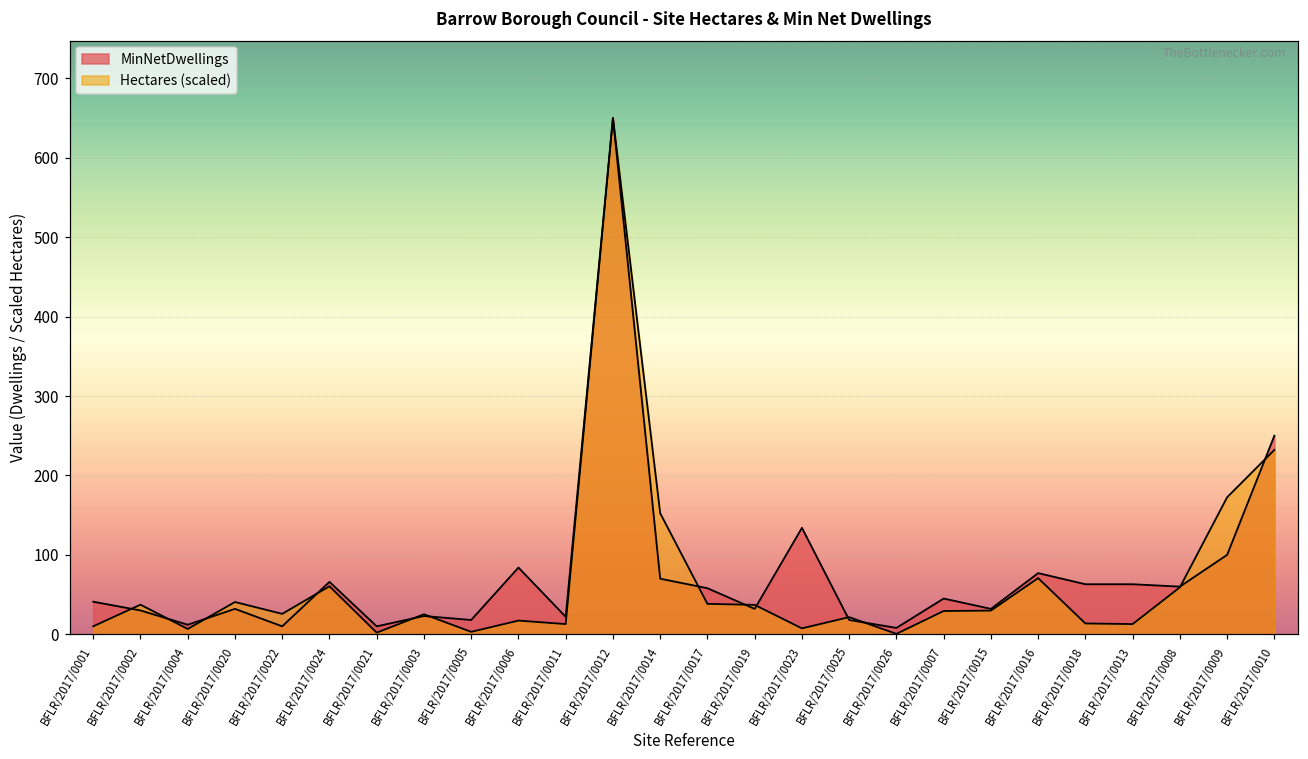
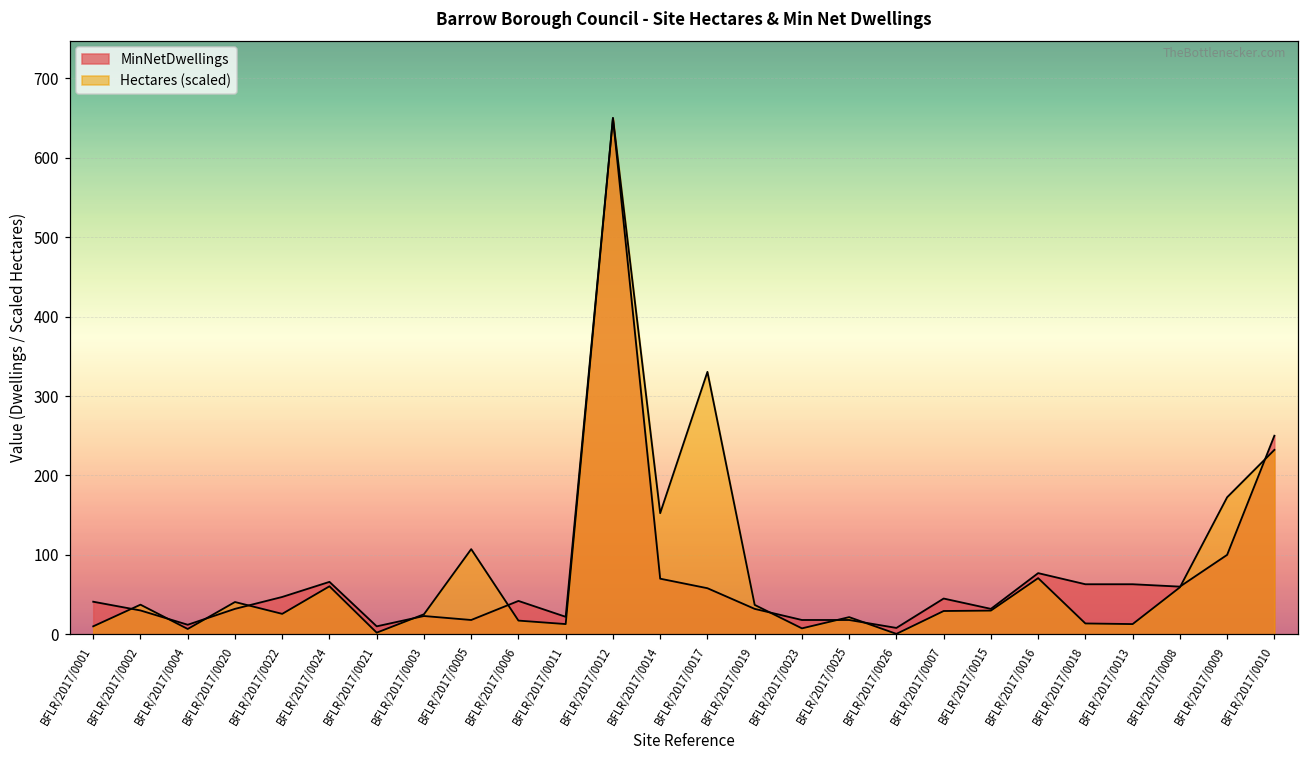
MinNetDwellings, BFLR/2017/0022: 10 -> 50
Hectares (scaled), BFLR/2017/0005: 0 -> 110
MinNetDwellings, BFLR/2017/0006: 80 -> 40
Hectares (scaled), BFLR/2017/0017: 40 -> 330
MinNetDwellings, BFLR/2017/0023: 130 -> 20
